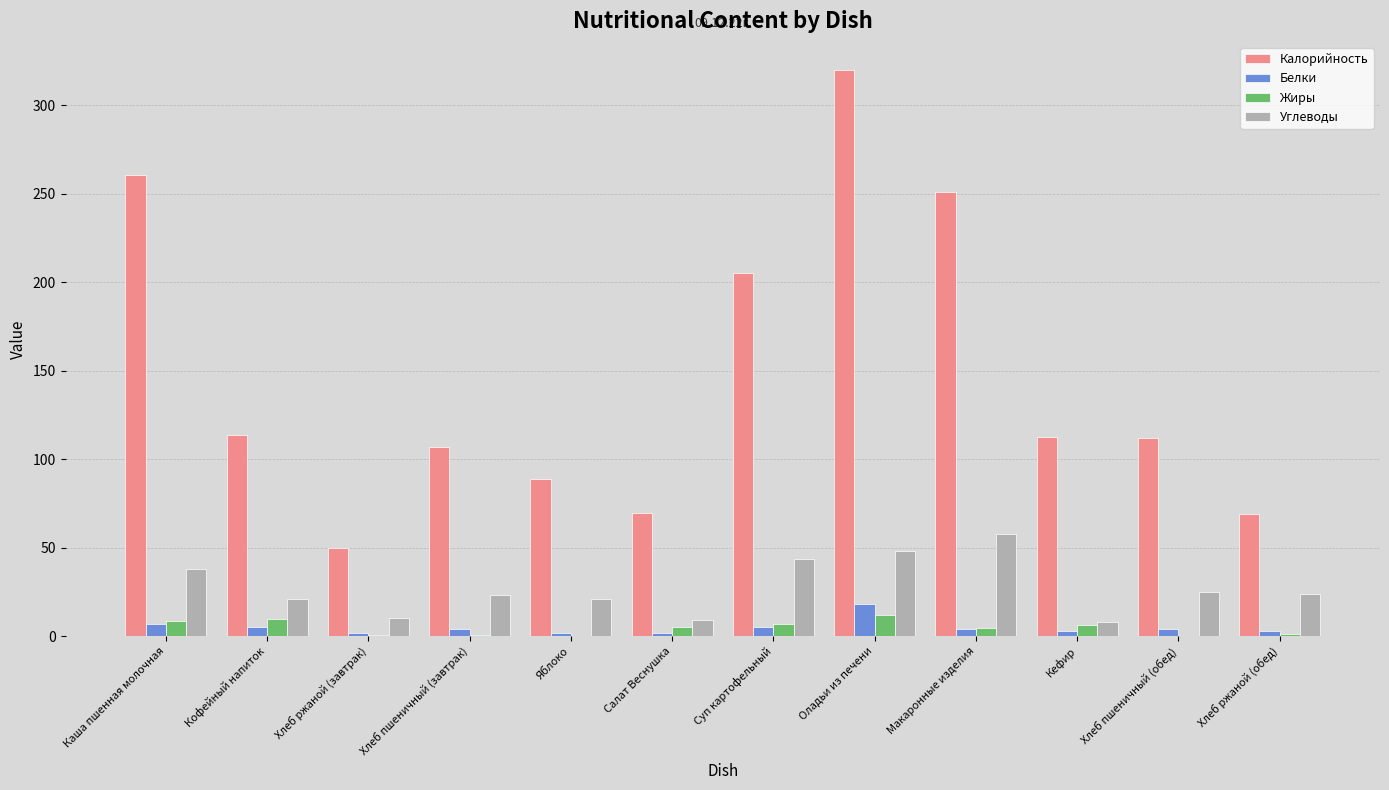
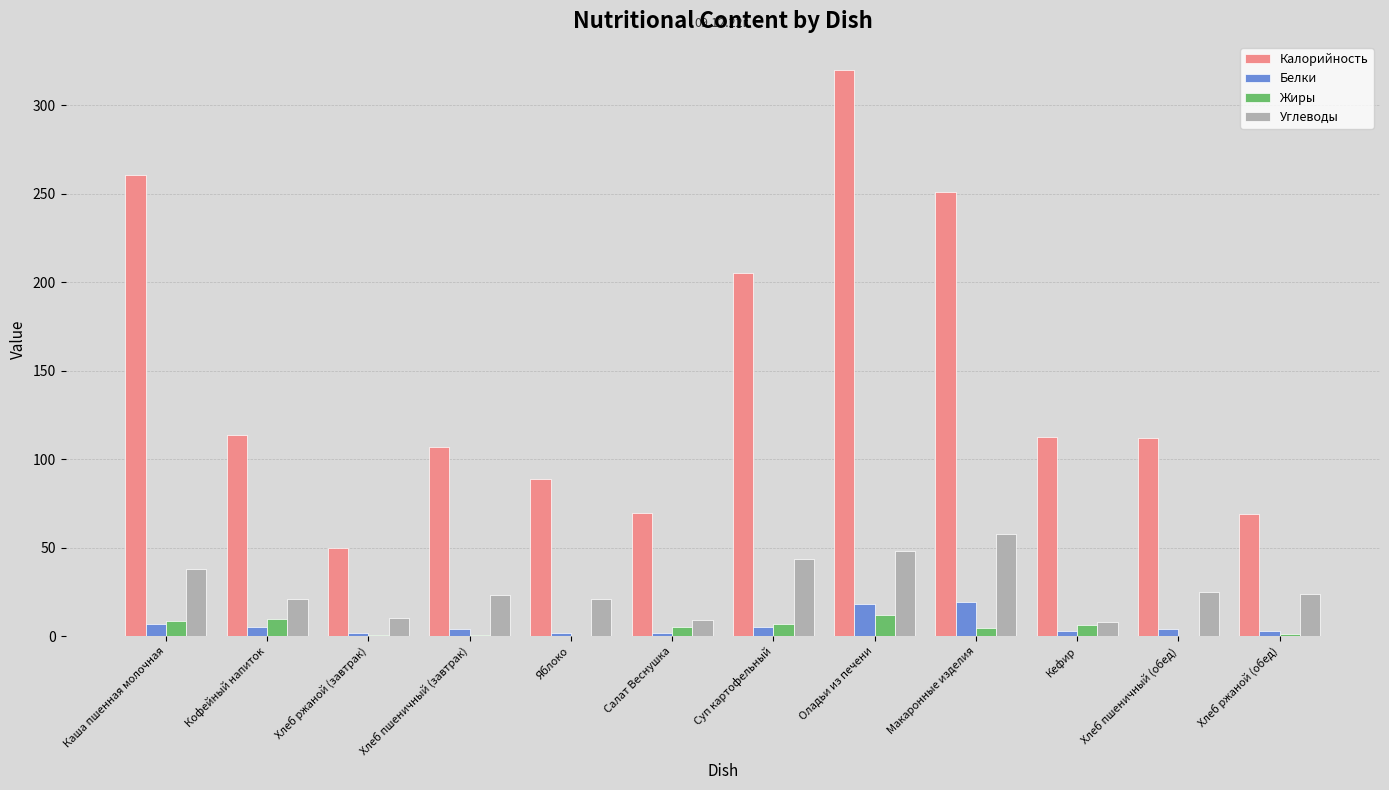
Белки, Макаронные изделия: 4 -> 20
